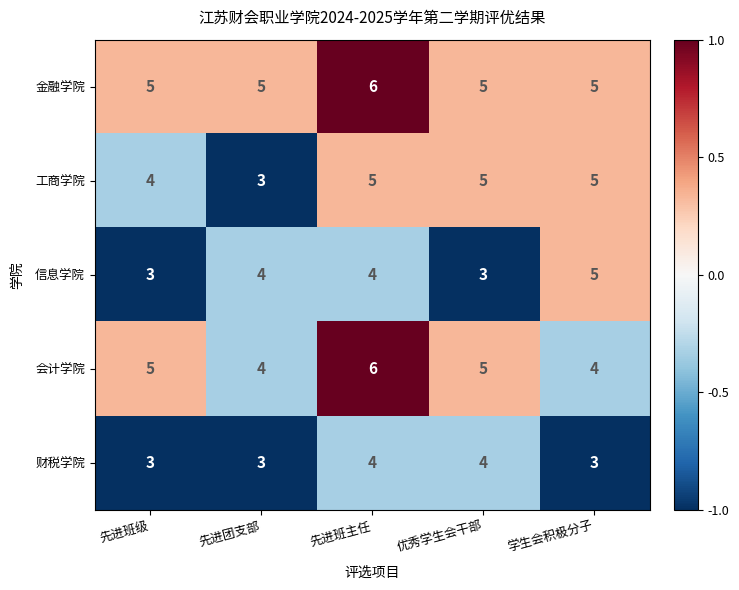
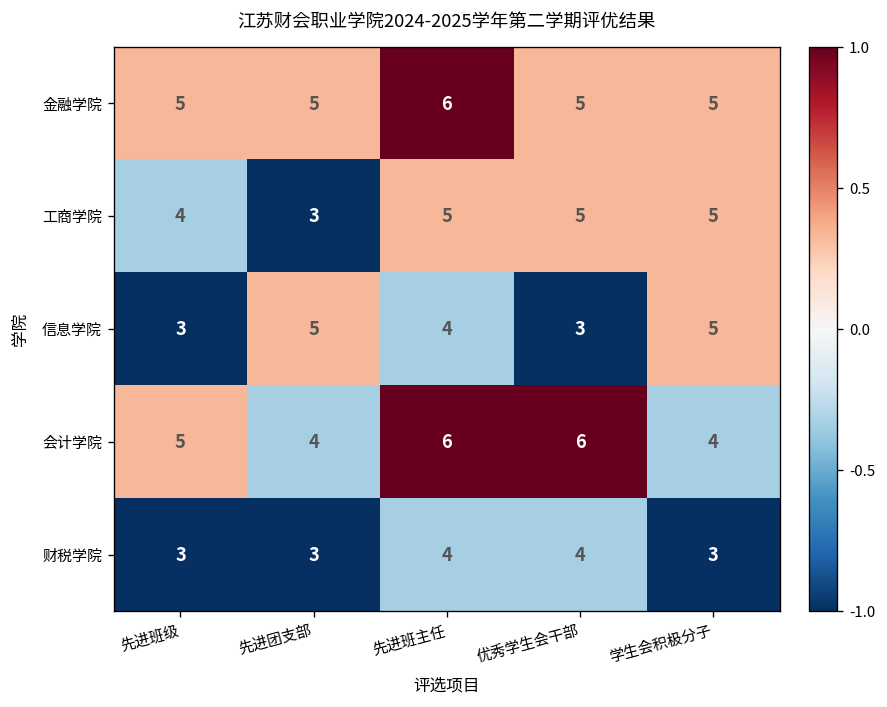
信息学院, 先进团支部: 4 -> 5
会计学院, 优秀学生会干部: 5 -> 6
